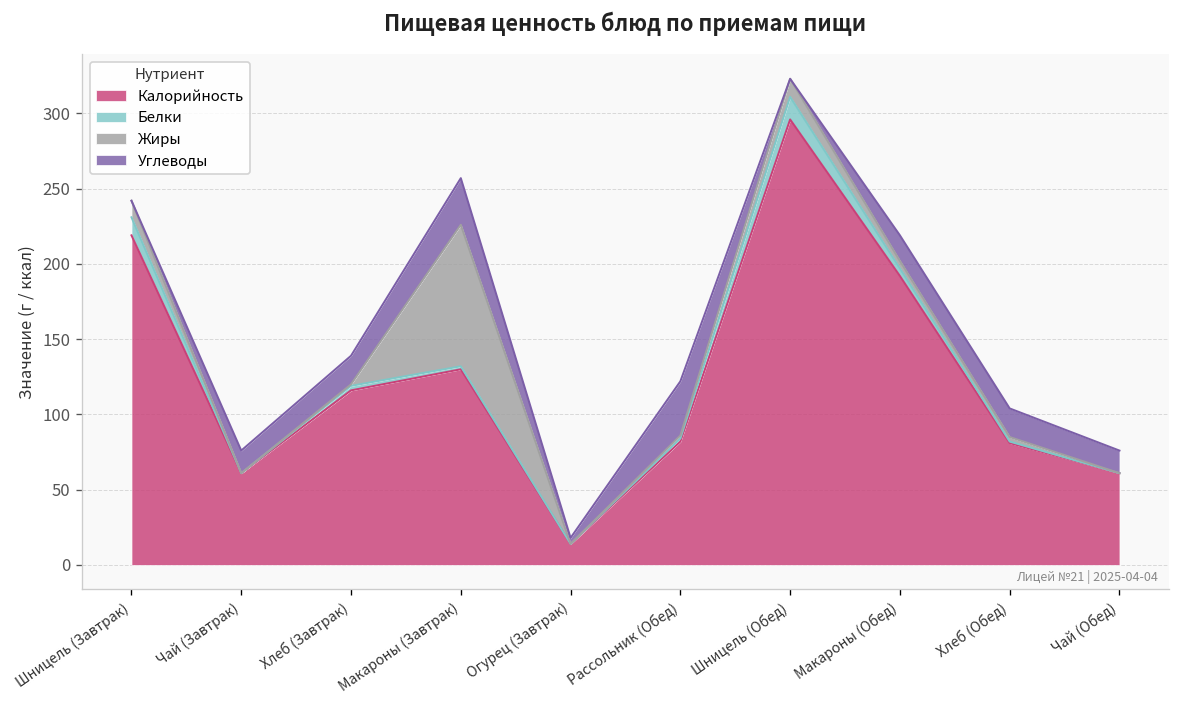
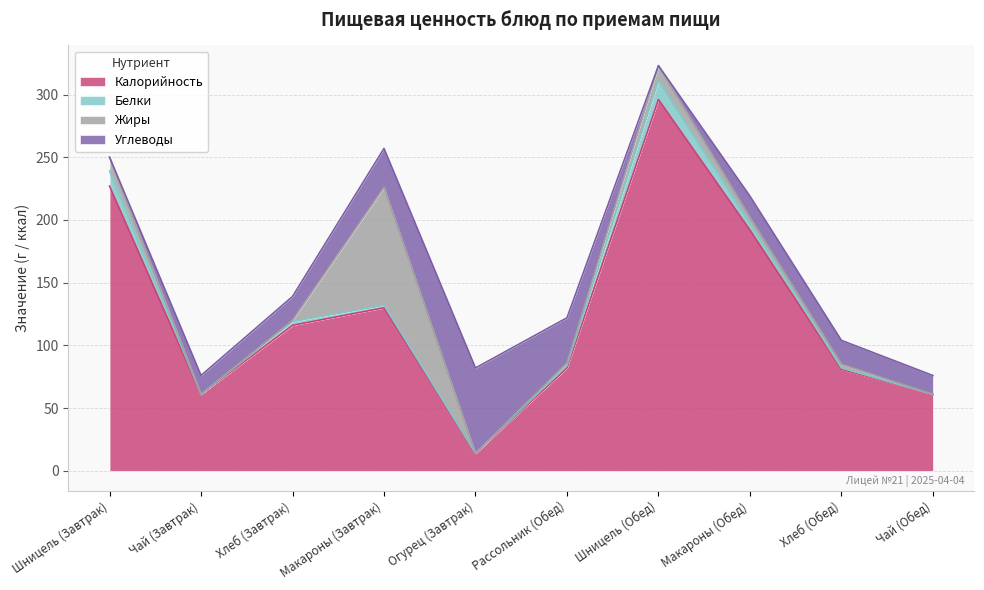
Калорийность, Шницель (Завтрак): 219 -> 227
Углеводы, Огурец (Завтрак): 4 -> 68
